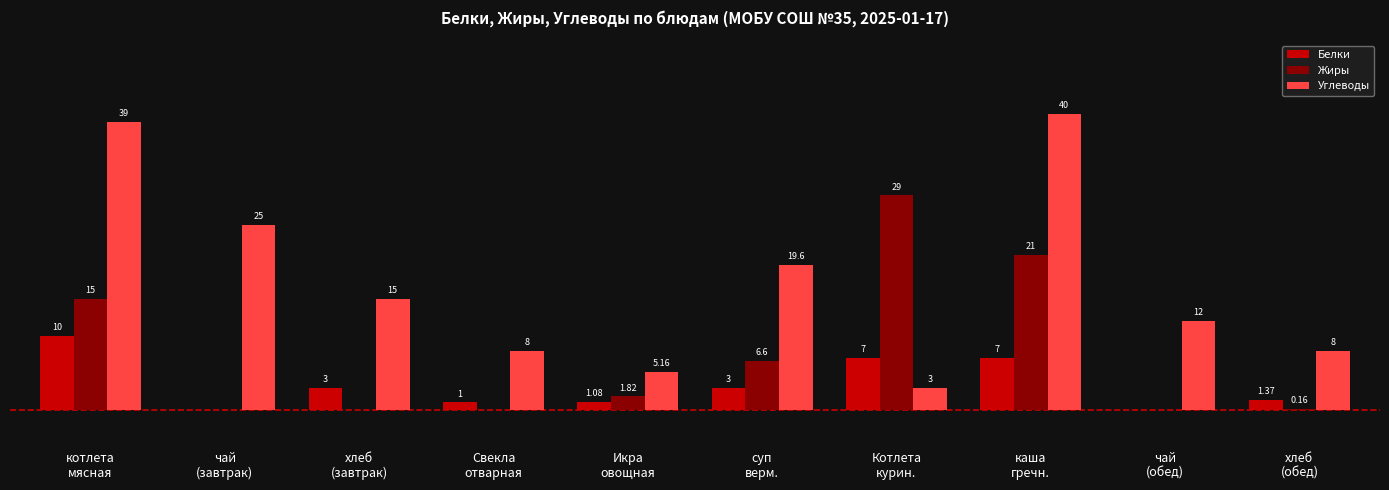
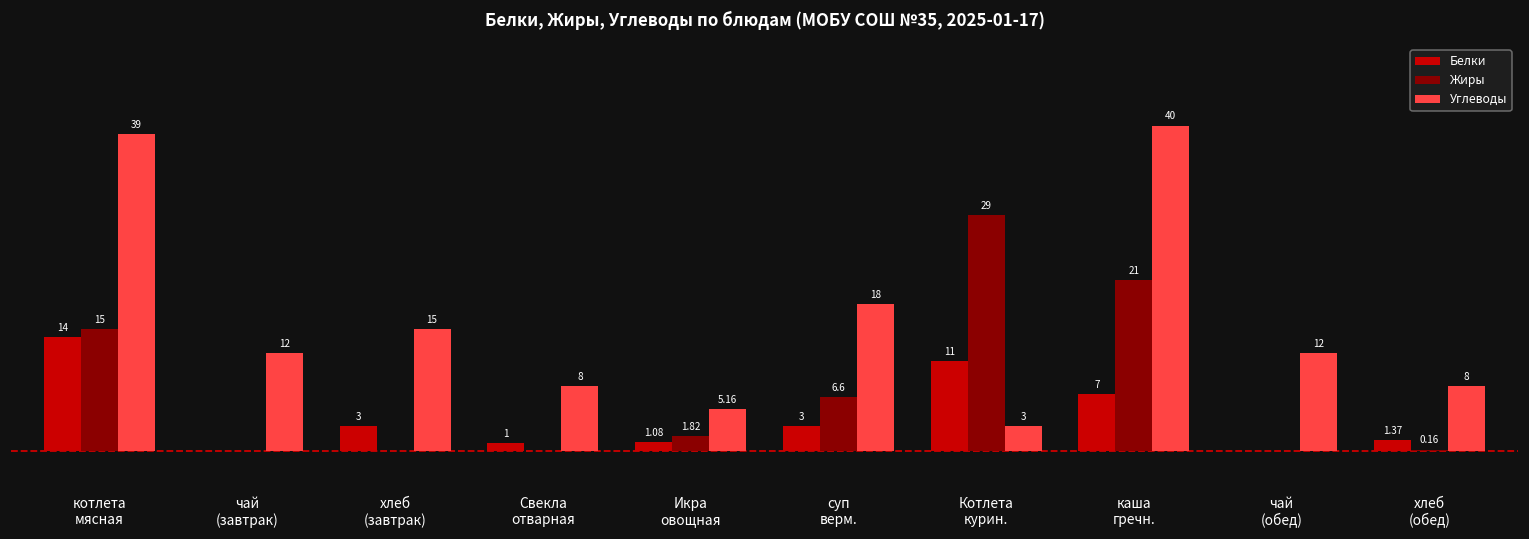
Белки, котлета мясная: 10 -> 14
Углеводы, чай (завтрак): 25 -> 12
Углеводы, суп верм.: 19.6 -> 18
Белки, Котлета курин.: 7 -> 11
